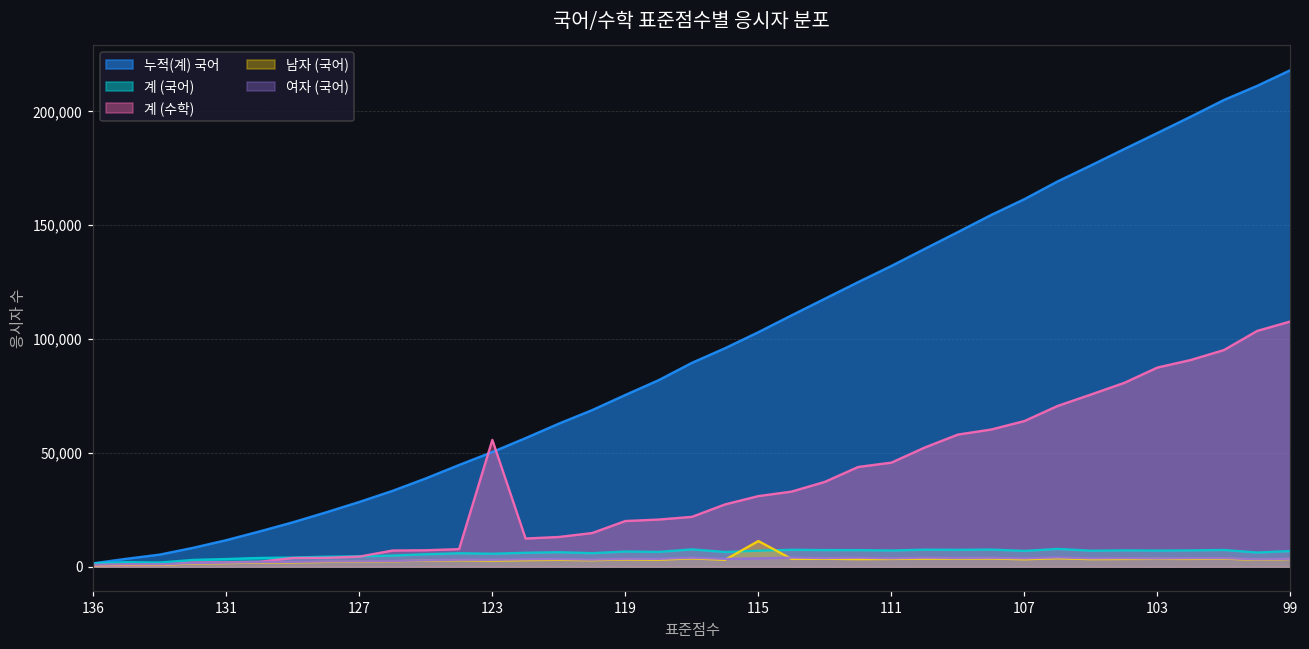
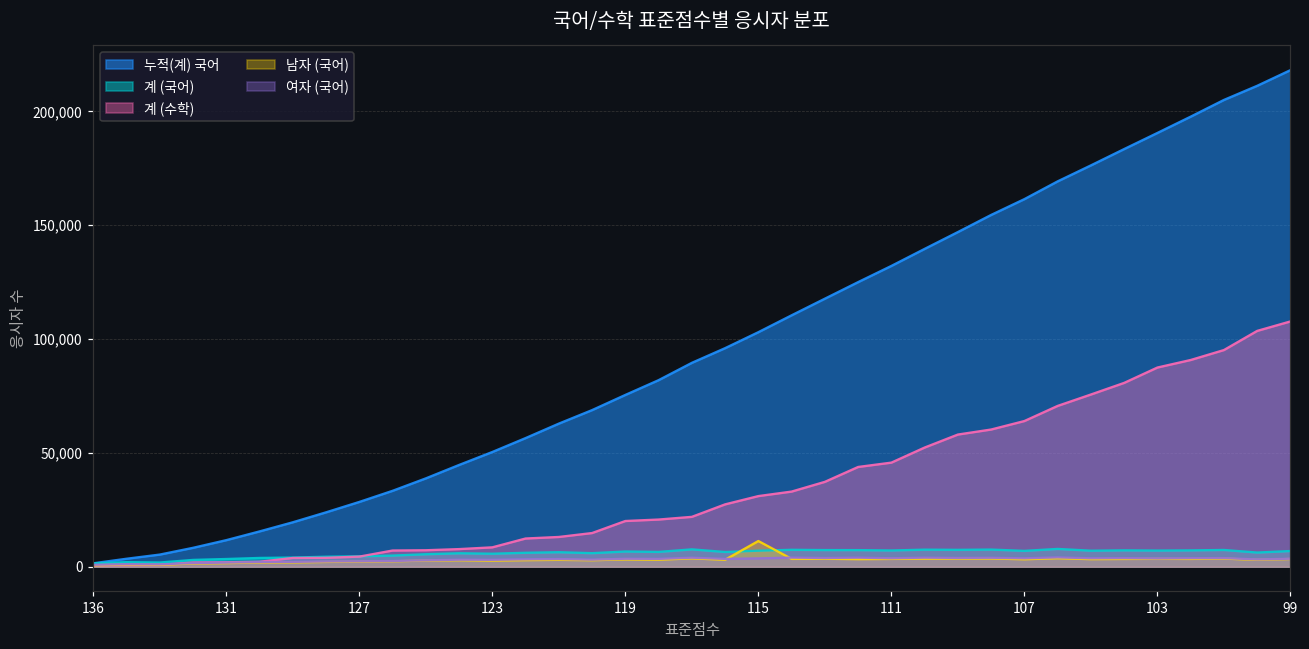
계 (수학), 123: 56,000 -> 9,000
